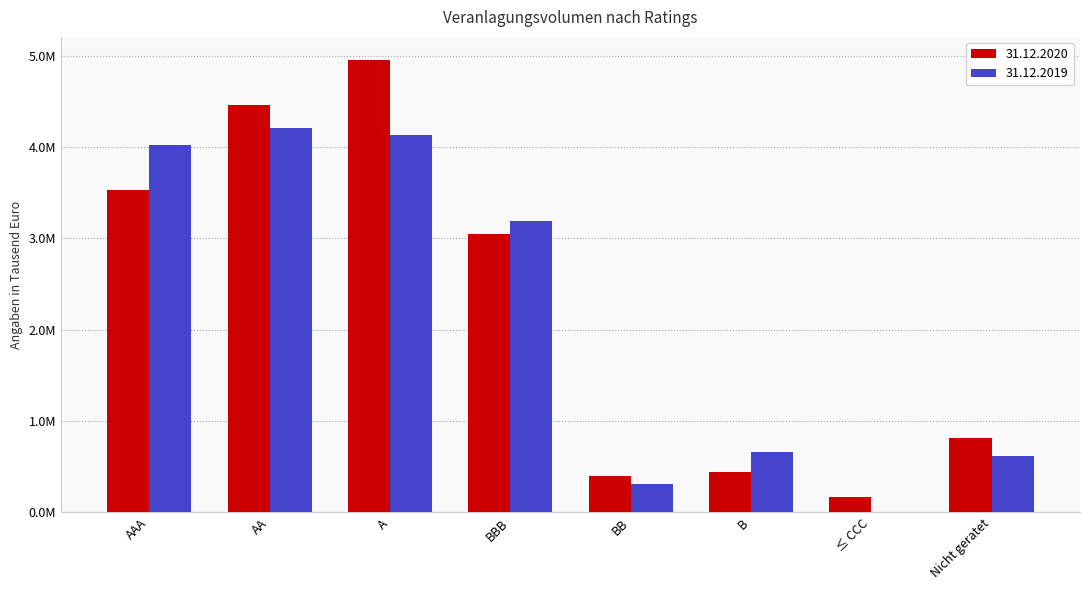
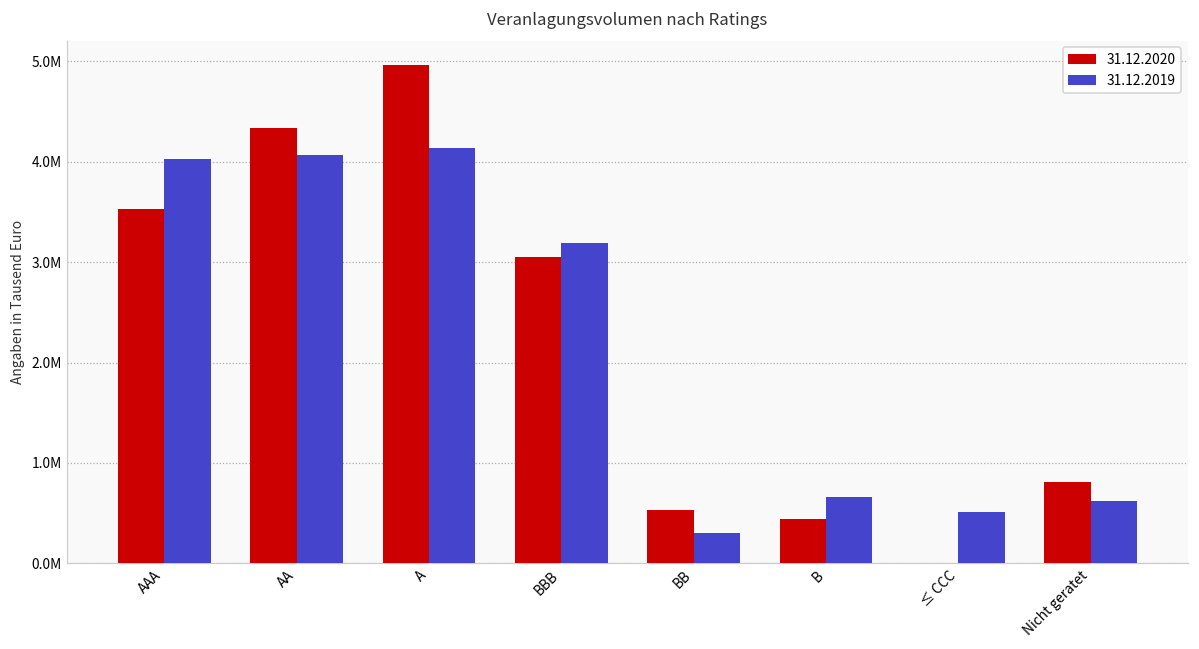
31.12.2020, AA: 4500000 -> 4300000
31.12.2019, AA: 4200000 -> 4100000
31.12.2020, BB: 400000 -> 500000
31.12.2020, ≤ CCC: 200000 -> 0
31.12.2019, ≤ CCC: 0 -> 500000
